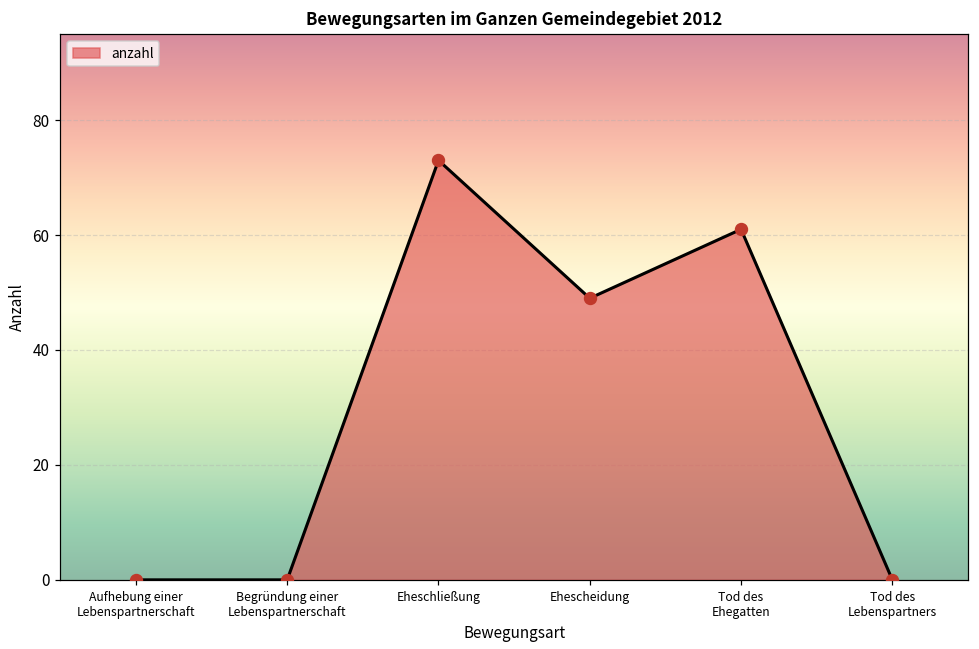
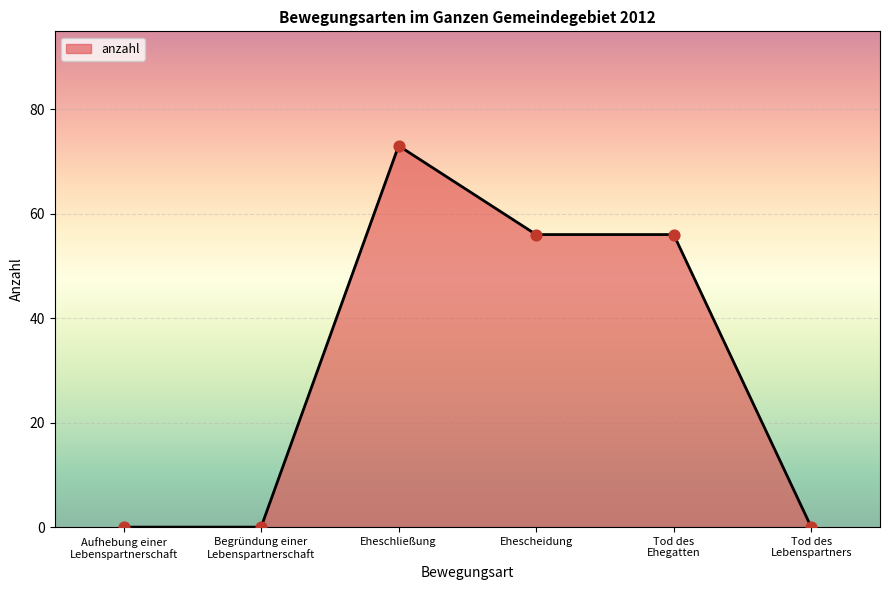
Ehescheidung: 49 -> 56
Tod des Ehegatten: 61 -> 56
